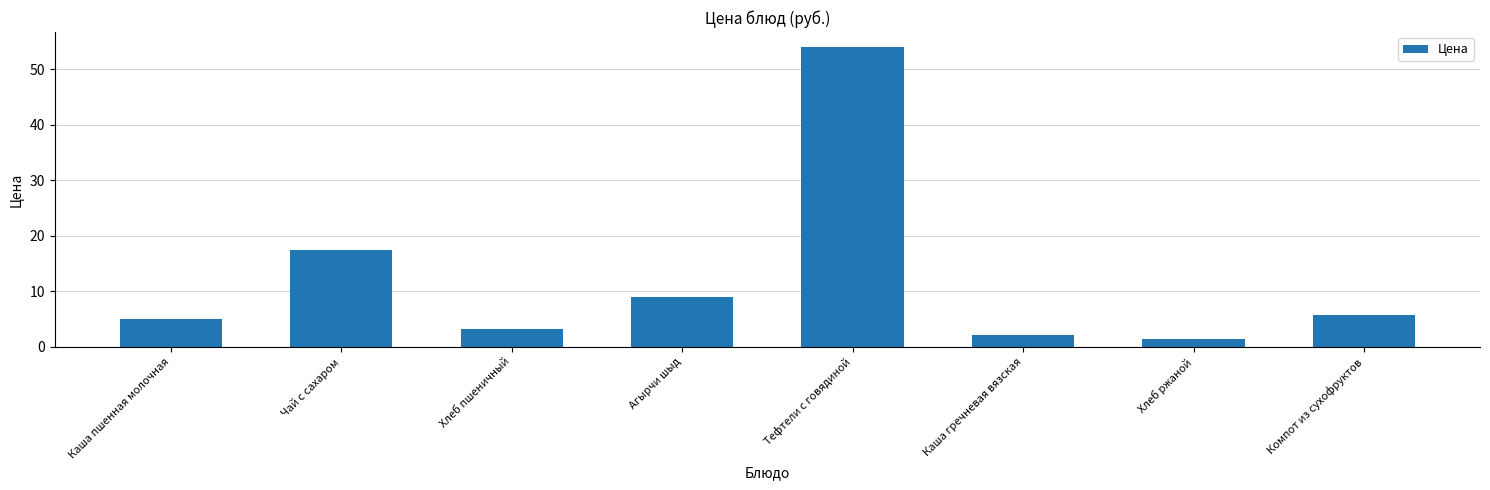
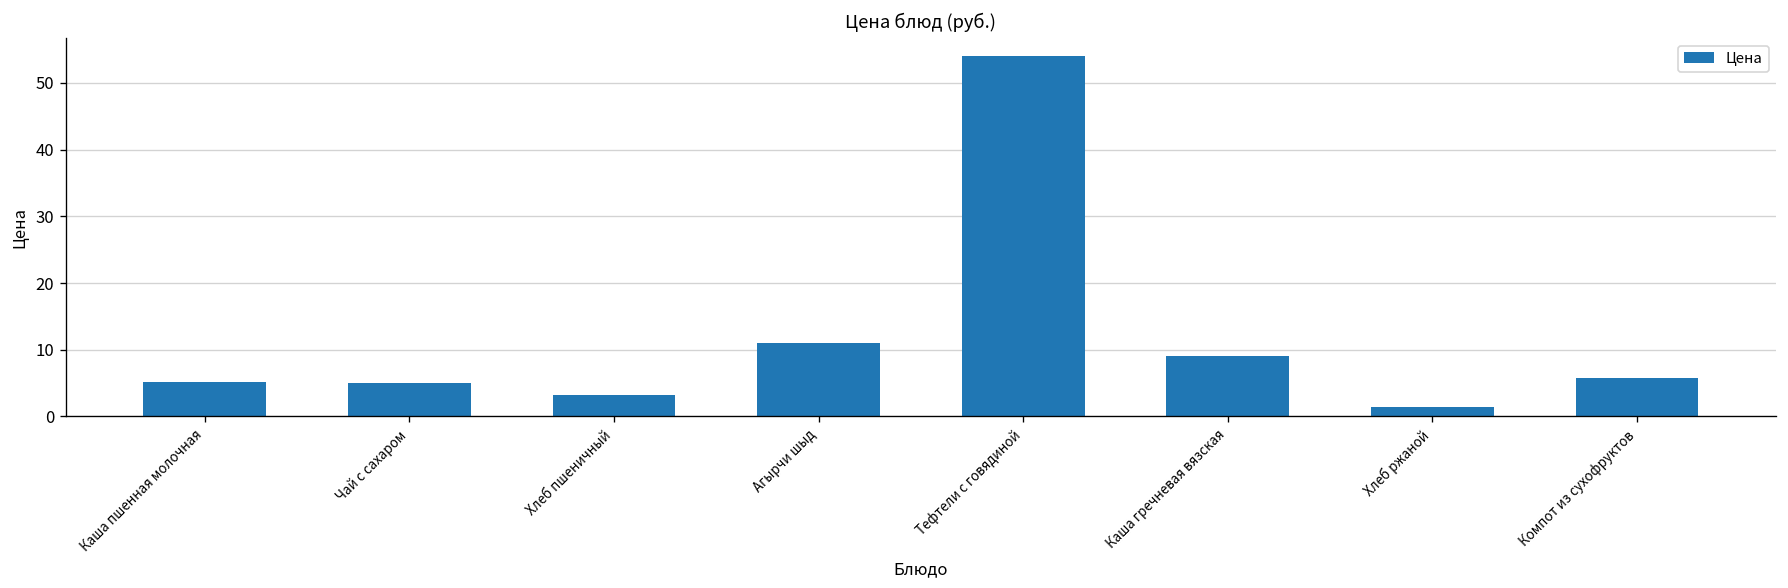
Чай с сахаром: 18 -> 5
Агырчи шыд: 9 -> 11
Каша гречневая вязская: 2 -> 9
